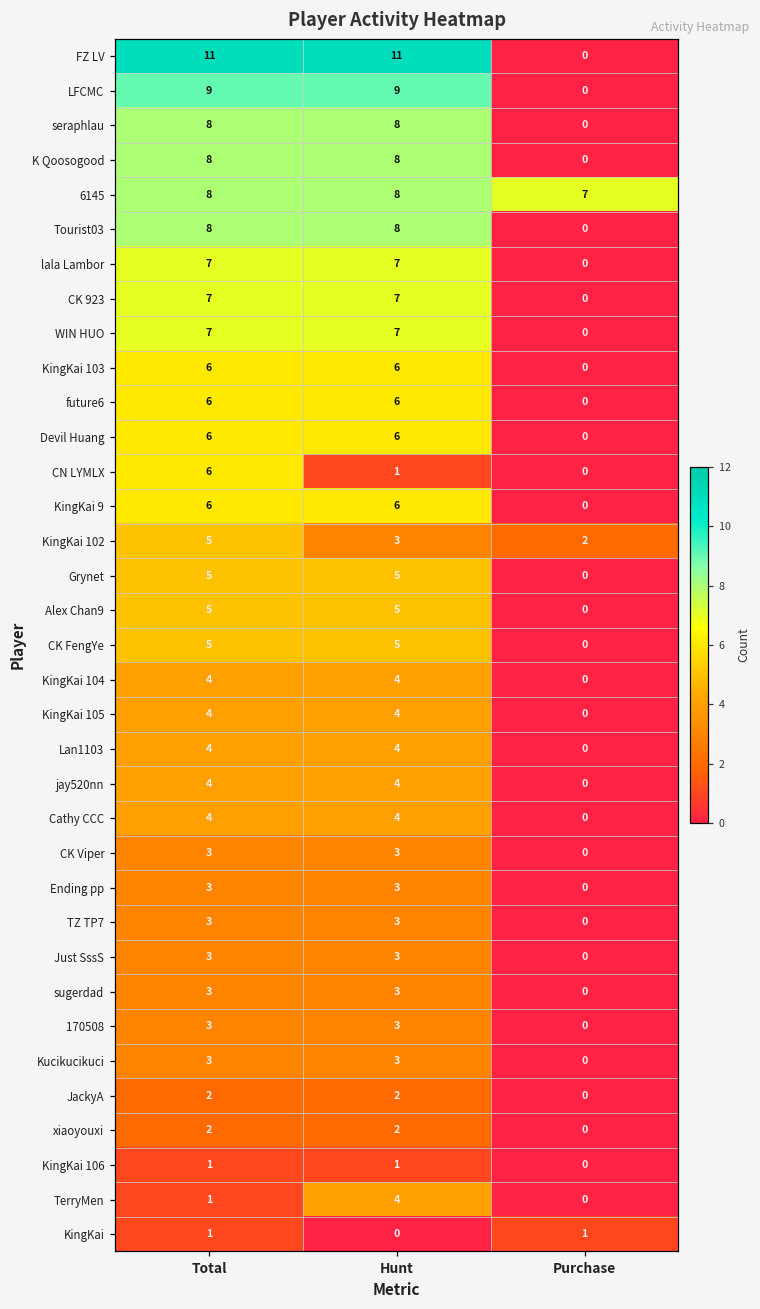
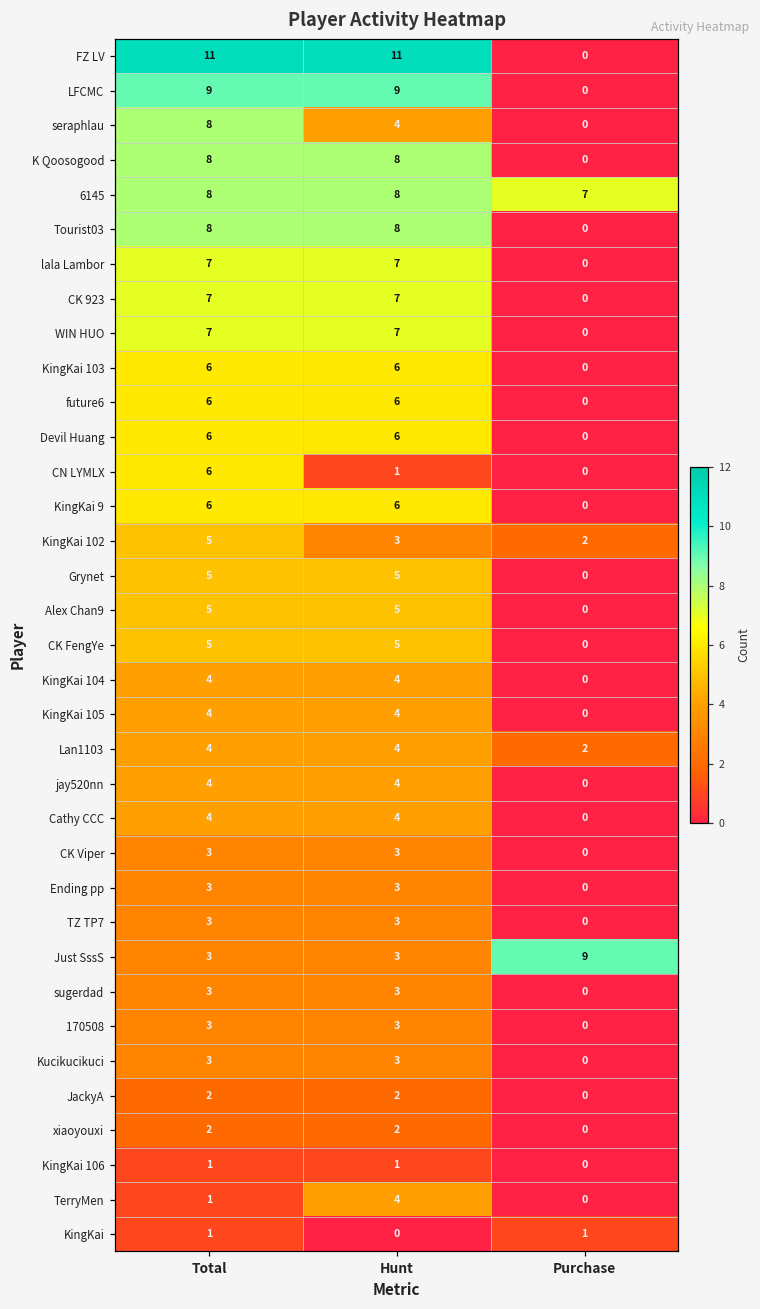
seraphlau, Hunt: 8 -> 4
Lan1103, Purchase: 0 -> 2
Just SssS, Purchase: 0 -> 9
